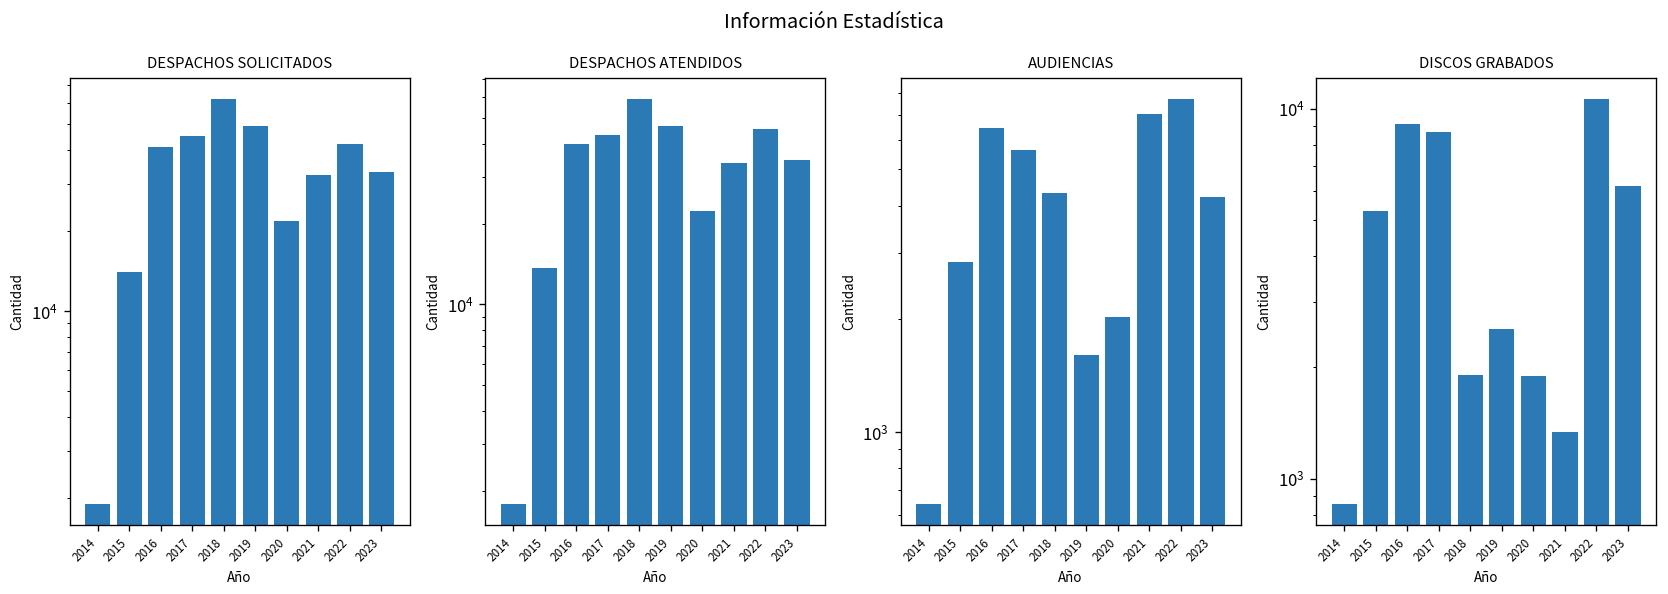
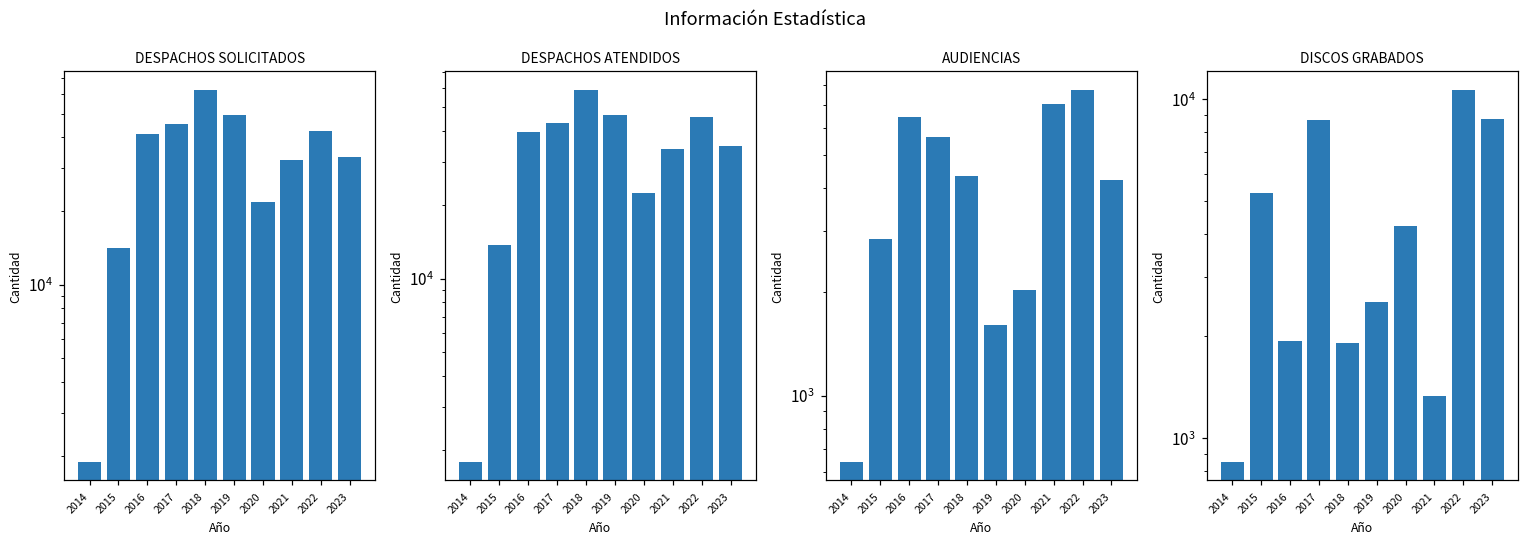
DISCOS GRABADOS, 2016: 9100 -> 1900
DISCOS GRABADOS, 2020: 1900 -> 4200
DISCOS GRABADOS, 2023: 6200 -> 8700
